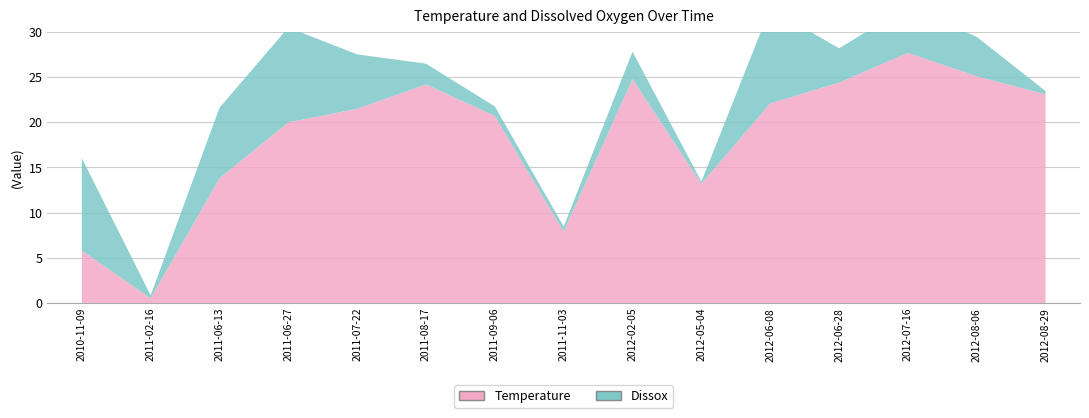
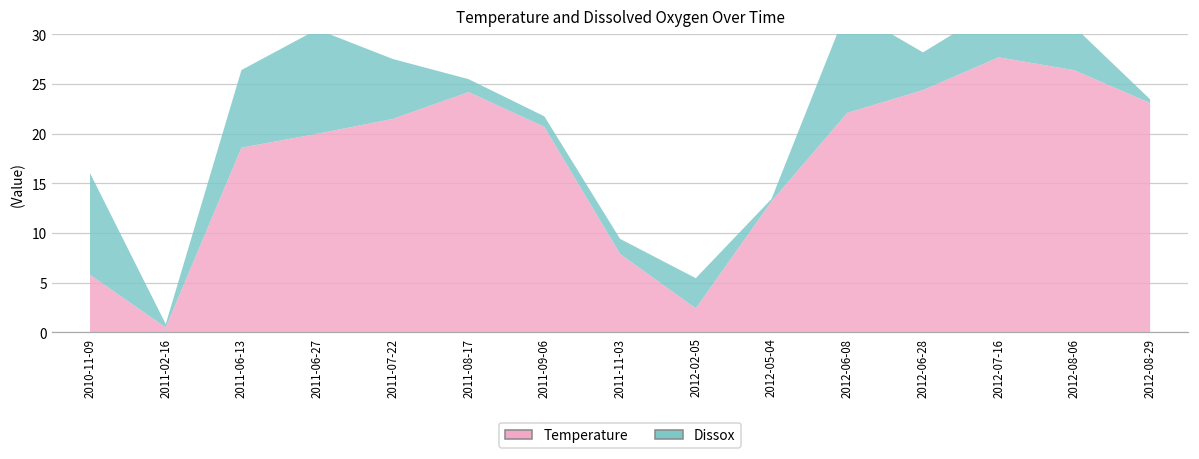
Temperature, 2011-06-13: 14 -> 19
Dissox, 2011-08-17: 2 -> 1
Dissox, 2011-11-03: 1 -> 2
Temperature, 2012-02-05: 25 -> 2
Temperature, 2012-08-06: 25 -> 26
